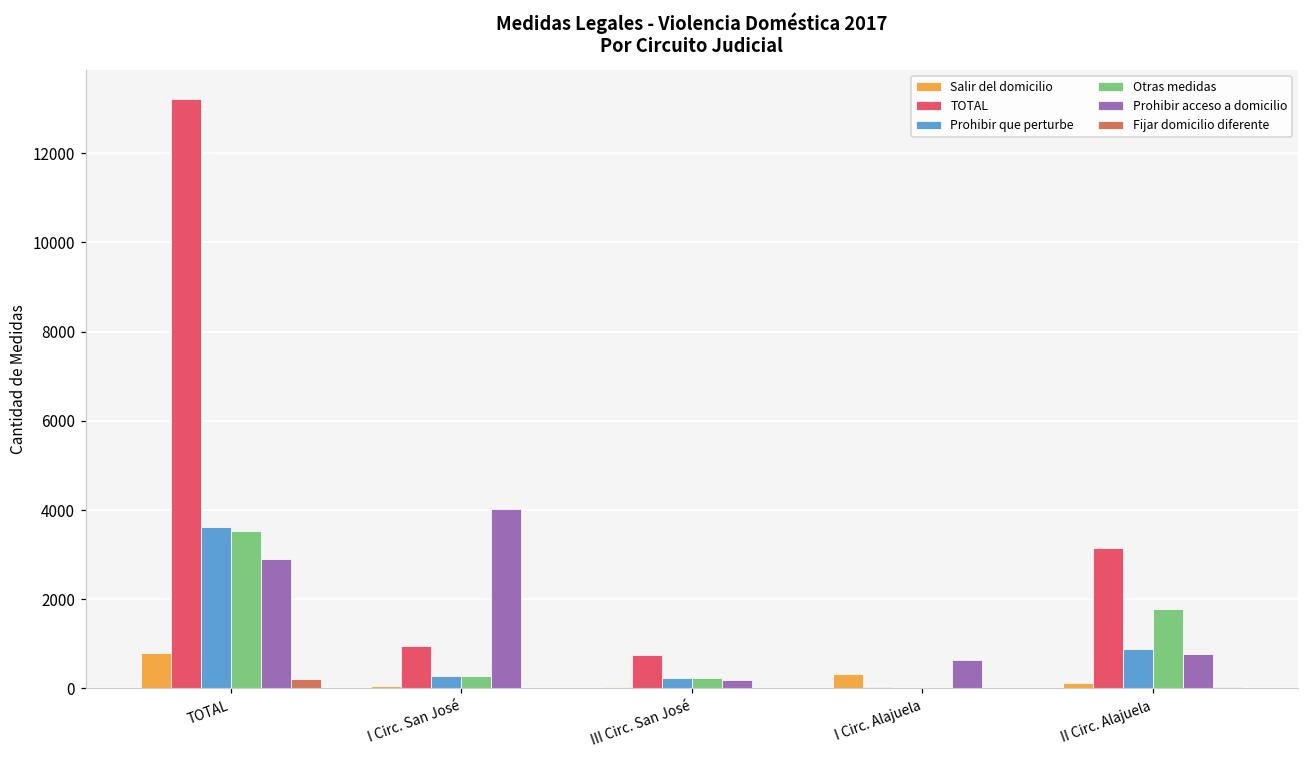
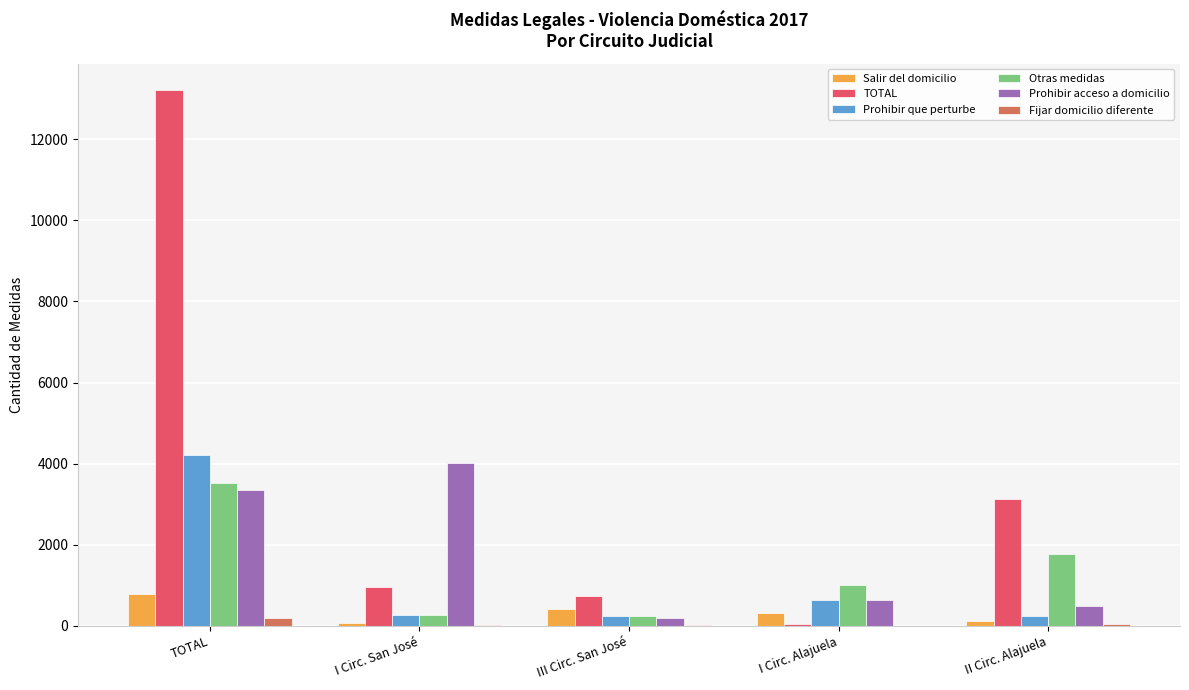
Prohibir que perturbe, TOTAL: 3600 -> 4200
Prohibir acceso a domicilio, TOTAL: 2900 -> 3300
Salir del domicilio, III Circ. San José: 0 -> 400
Prohibir que perturbe, I Circ. Alajuela: 0 -> 600
Otras medidas, I Circ. Alajuela: 0 -> 1000
Prohibir que perturbe, II Circ. Alajuela: 900 -> 200
Prohibir acceso a domicilio, II Circ. Alajuela: 800 -> 500
